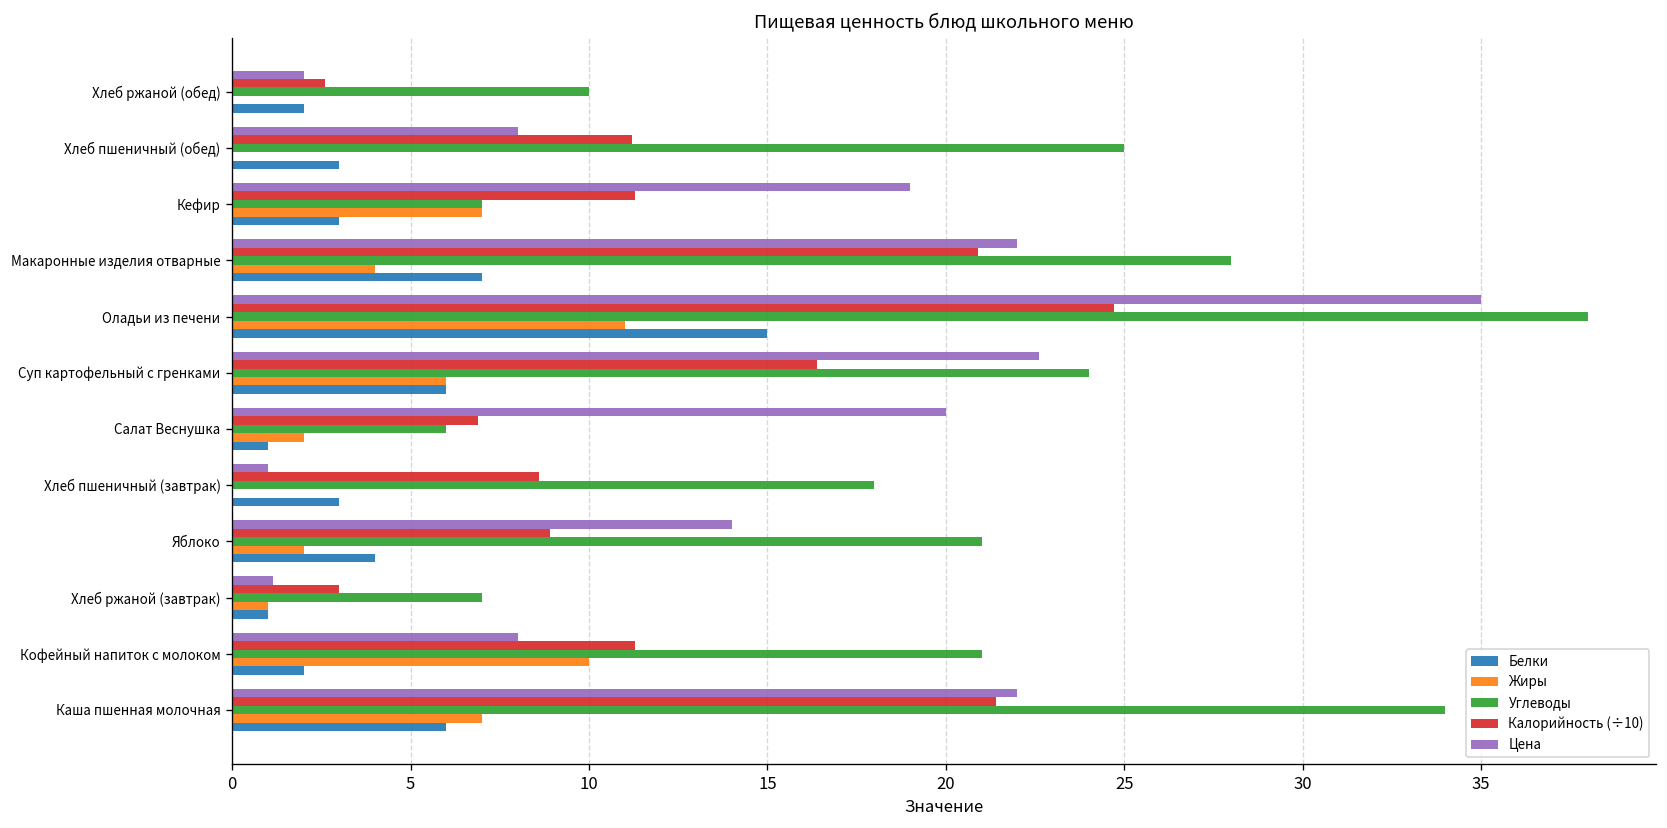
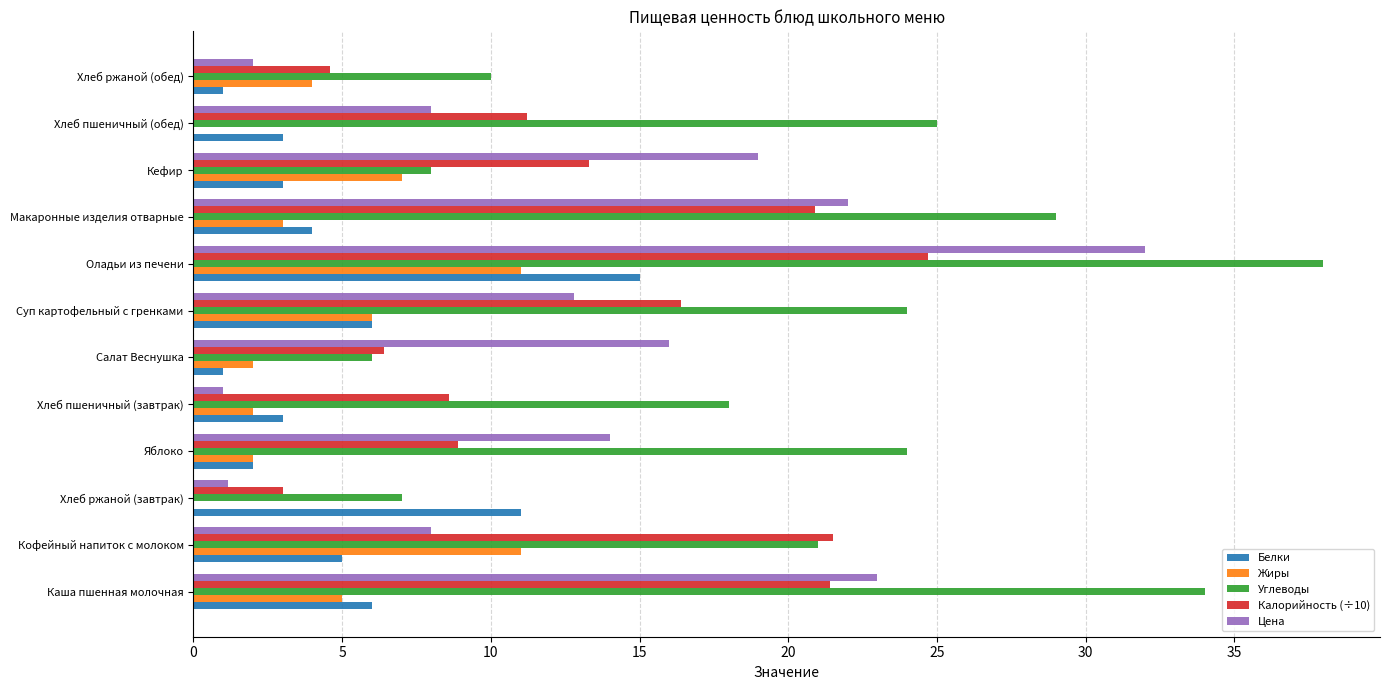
Калорийность (÷10), Хлеб ржаной (обед): 2.6 -> 4.6
Жиры, Хлеб ржаной (обед): 0 -> 4
Белки, Хлеб ржаной (обед): 2 -> 1
Калорийность (÷10), Кефир: 11.3 -> 13.3
Углеводы, Кефир: 7 -> 8
Углеводы, Макаронные изделия отварные: 28 -> 29
Жиры, Макаронные изделия отварные: 4 -> 3
Белки, Макаронные изделия отварные: 7 -> 4
Цена, Оладьи из печени: 35 -> 32
Цена, Суп картофельный с гренками: 22.6 -> 12.8
Цена, Салат Веснушка: 20 -> 16
Калорийность (÷10), Салат Веснушка: 6.9 -> 6.4
Жиры, Хлеб пшеничный (завтрак): 0 -> 2
Углеводы, Яблоко: 21 -> 24
Белки, Яблоко: 4 -> 2
Жиры, Хлеб ржаной (завтрак): 1 -> 0
Белки, Хлеб ржаной (завтрак): 1 -> 11
Калорийность (÷10), Кофейный напиток с молоком: 11.3 -> 21.5
Жиры, Кофейный напиток с молоком: 10 -> 11
Белки, Кофейный напиток с молоком: 2 -> 5
Цена, Каша пшенная молочная: 22 -> 23
Жиры, Каша пшенная молочная: 7 -> 5
